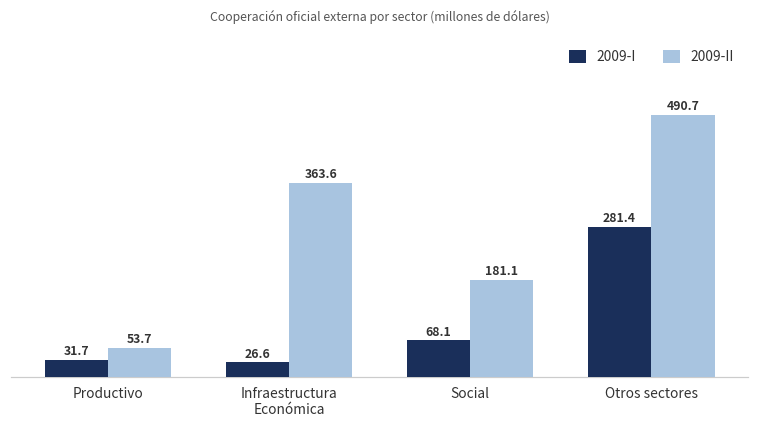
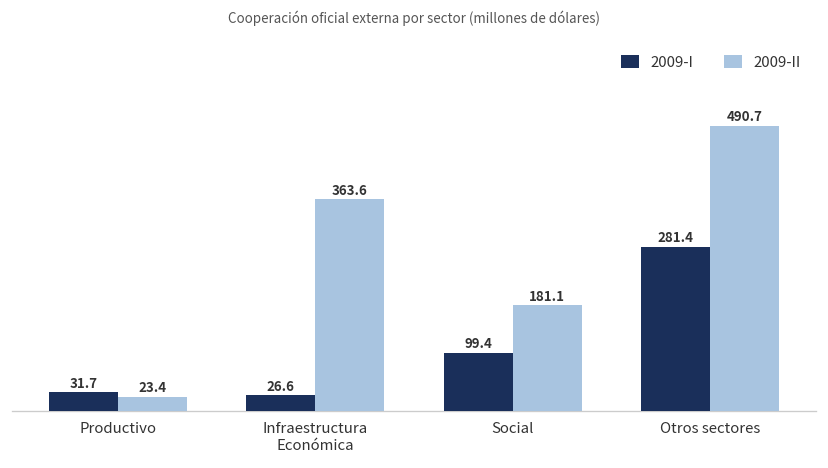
2009-II, Productivo: 53.7 -> 23.4
2009-I, Social: 68.1 -> 99.4
